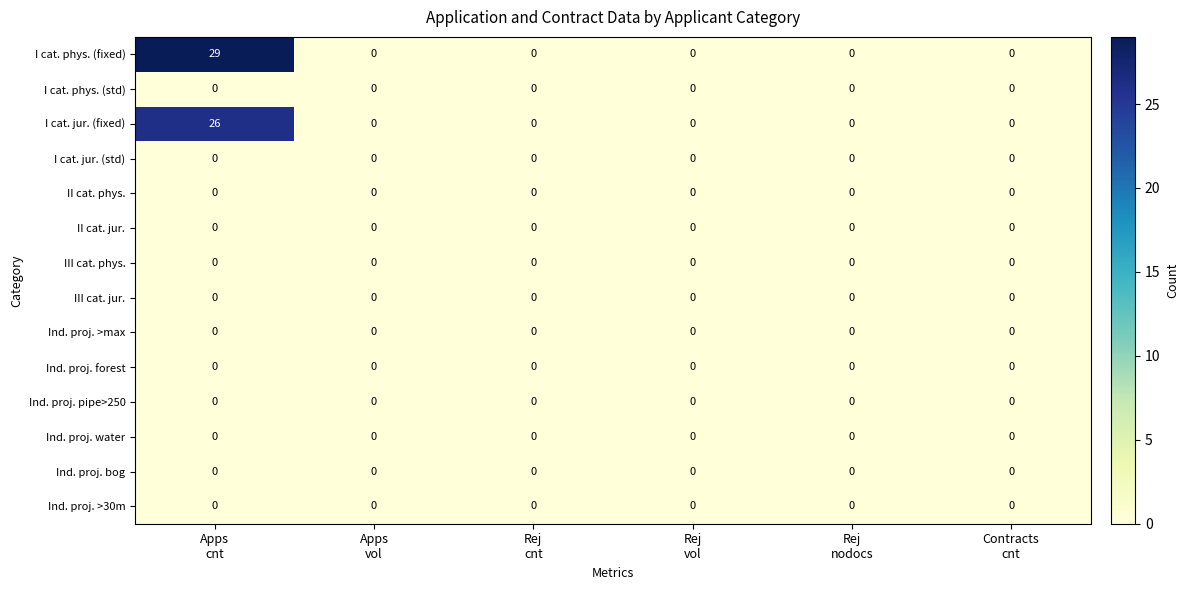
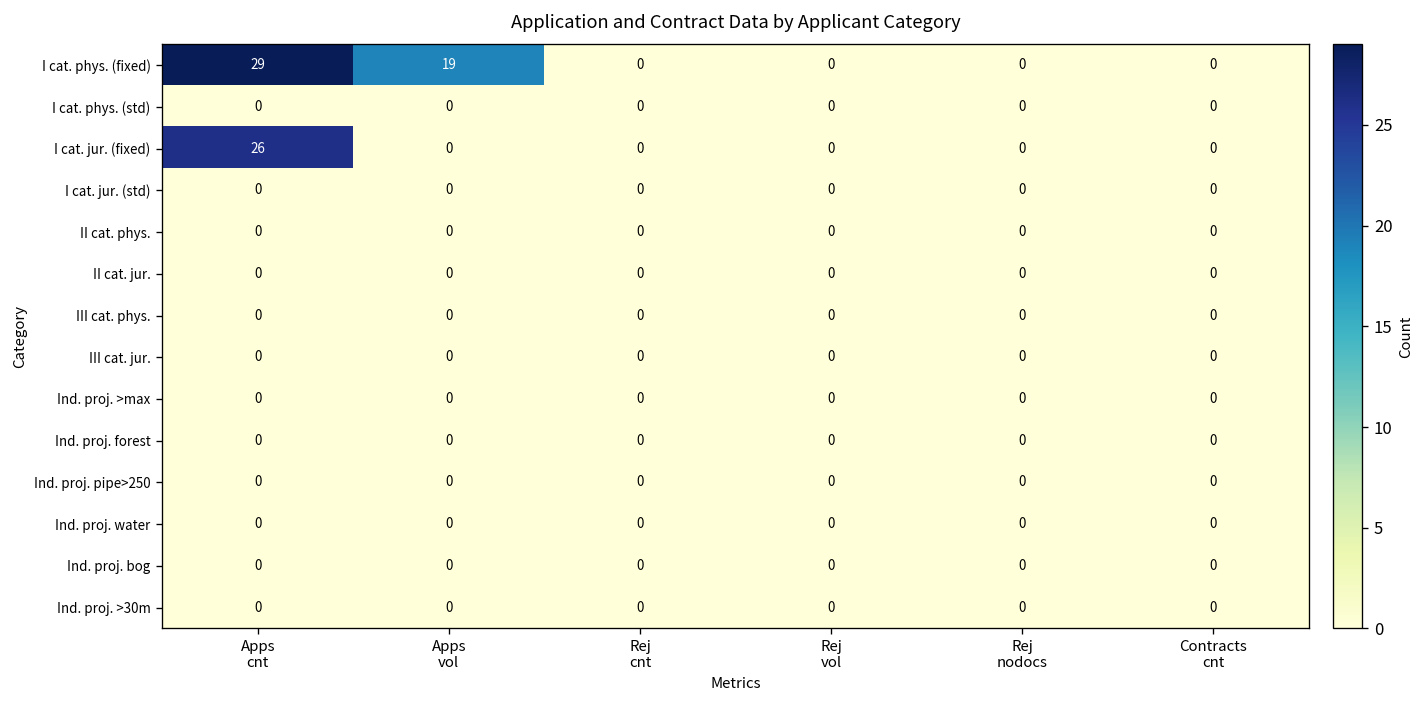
I cat. phys. (fixed), Apps vol: 0 -> 19
